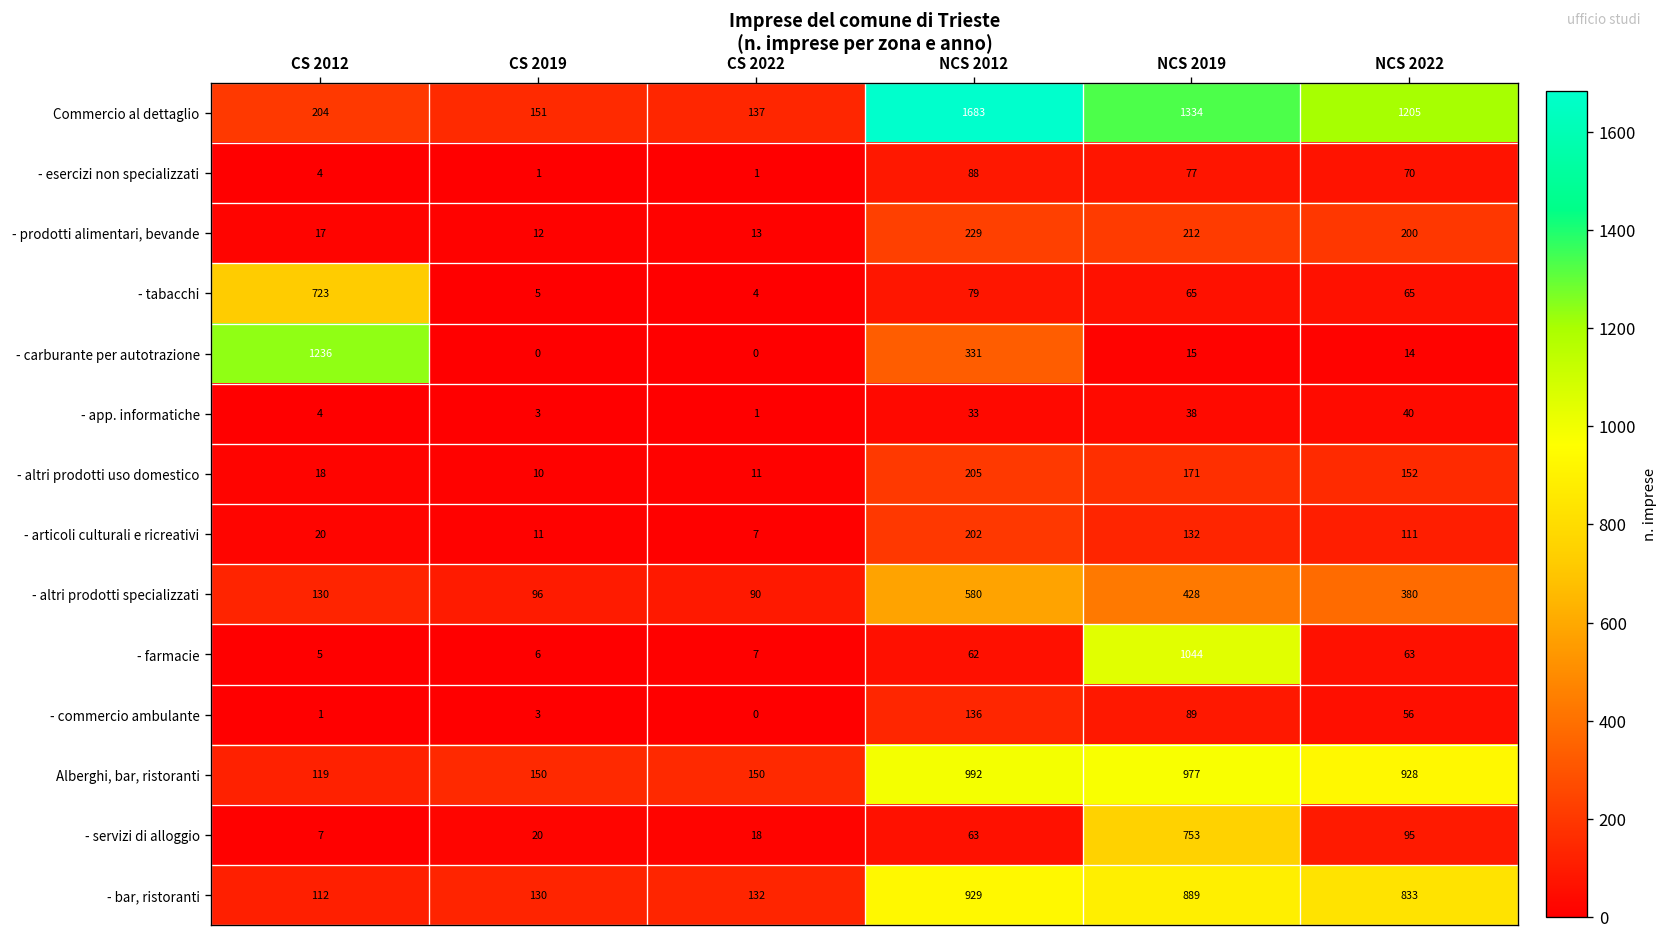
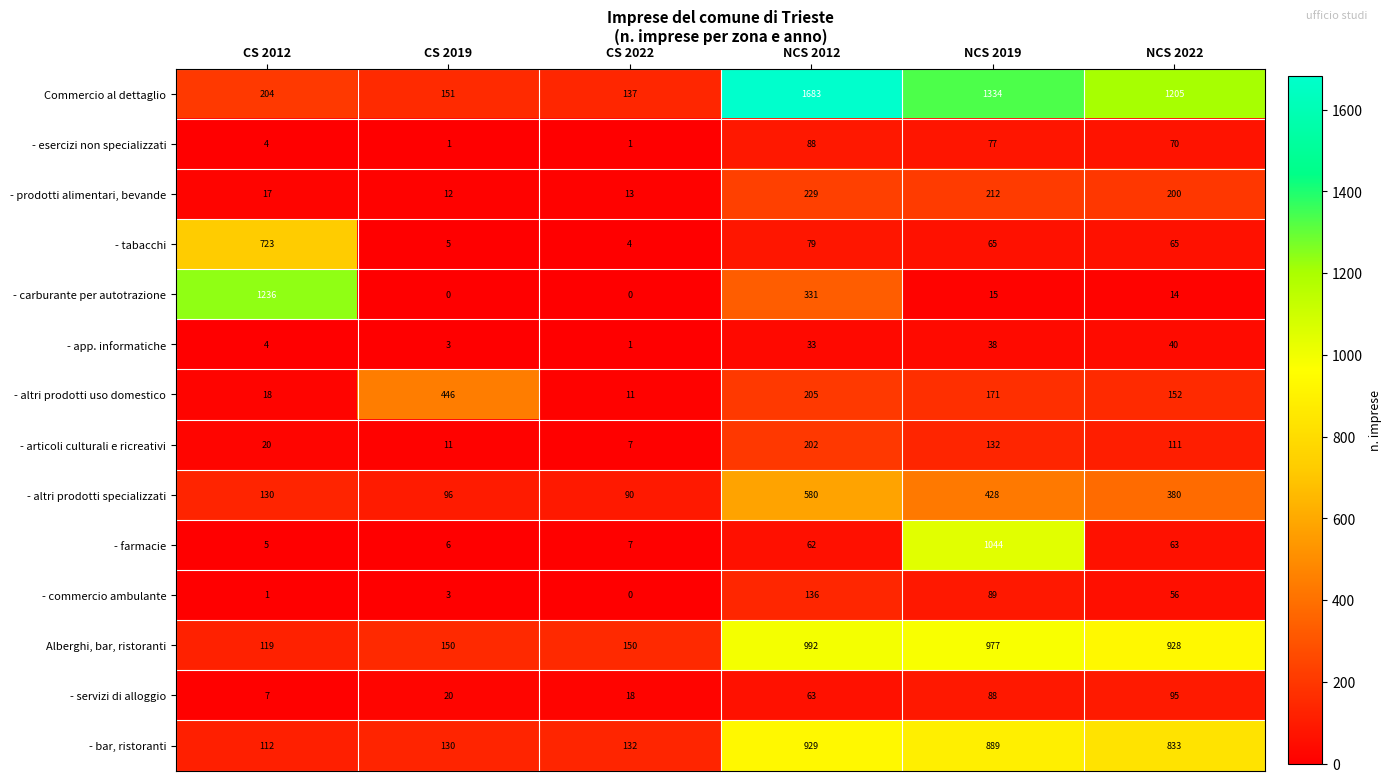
- altri prodotti uso domestico, CS 2019: 10 -> 446
- servizi di alloggio, NCS 2019: 753 -> 88
